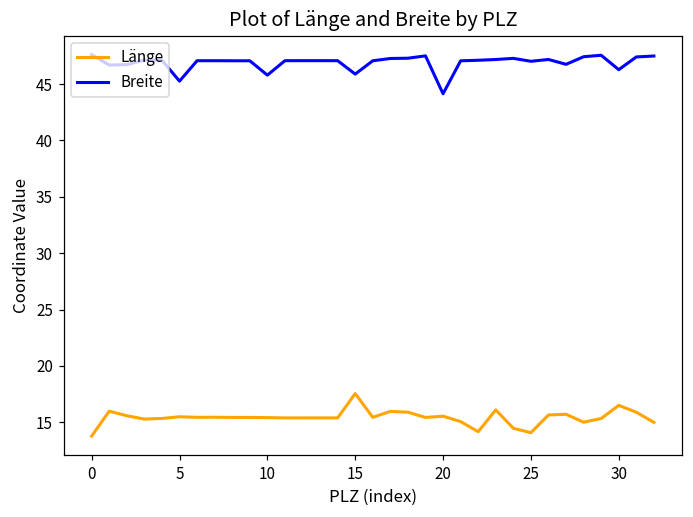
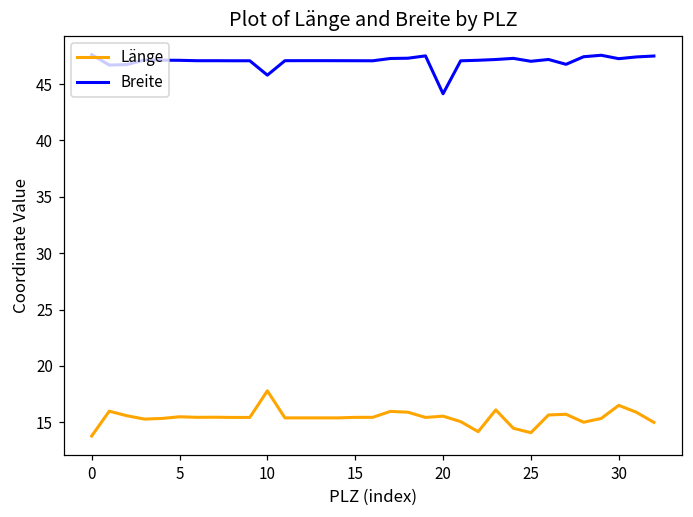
Breite, 5: 45.3 -> 47.1
Länge, 10: 15.4 -> 17.8
Länge, 15: 17.6 -> 15.4
Breite, 15: 45.9 -> 47.1
Breite, 30: 46.3 -> 47.3
